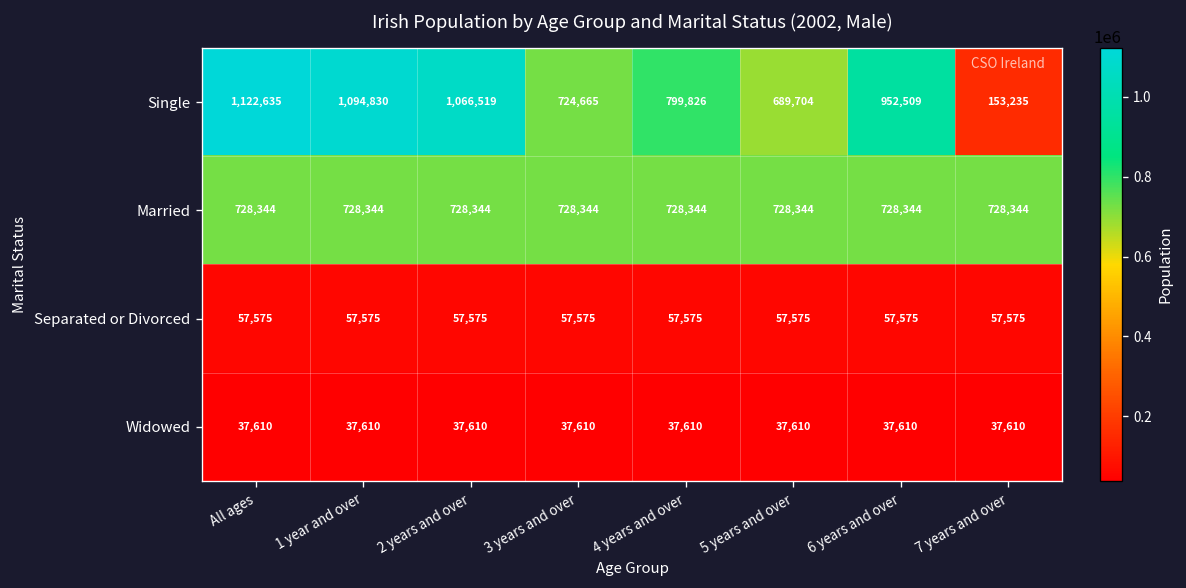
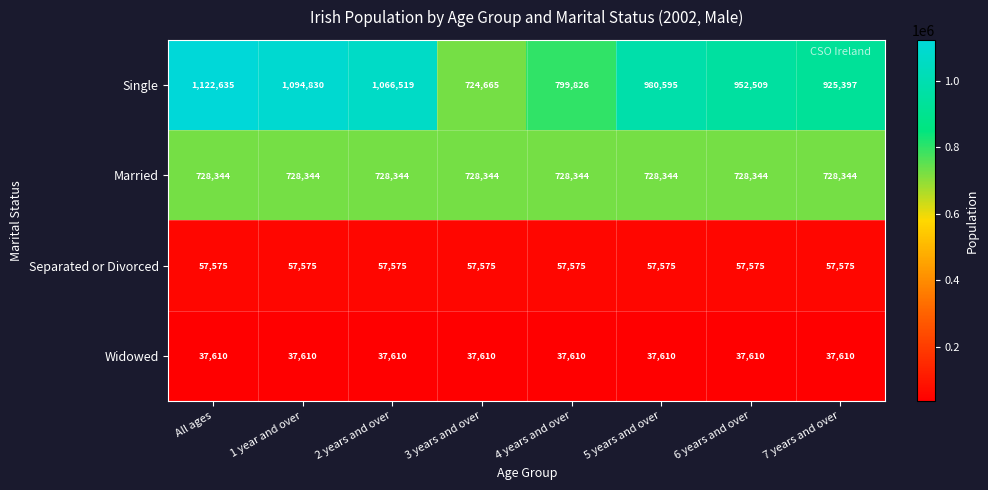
Single, 5 years and over: 689,704 -> 980,595
Single, 7 years and over: 153,235 -> 925,397
